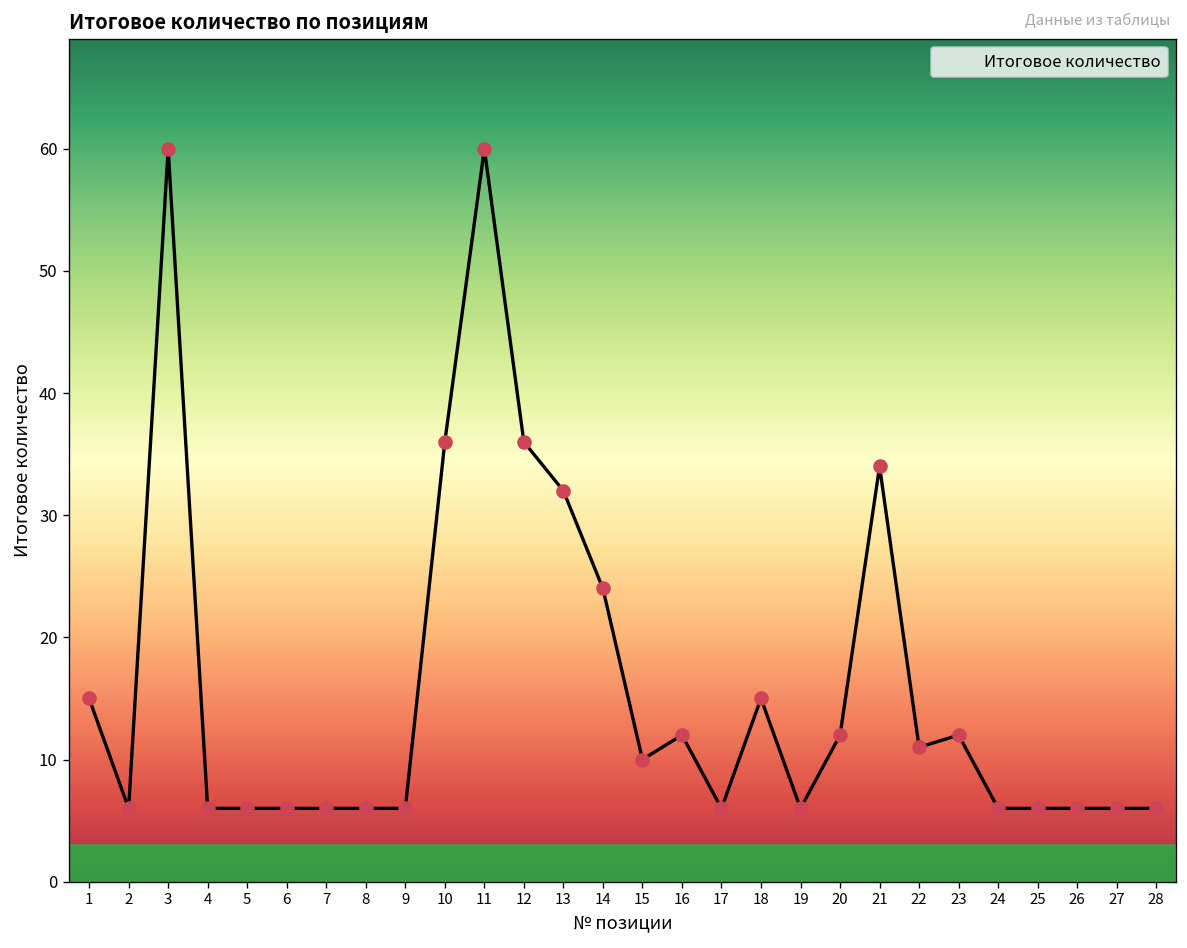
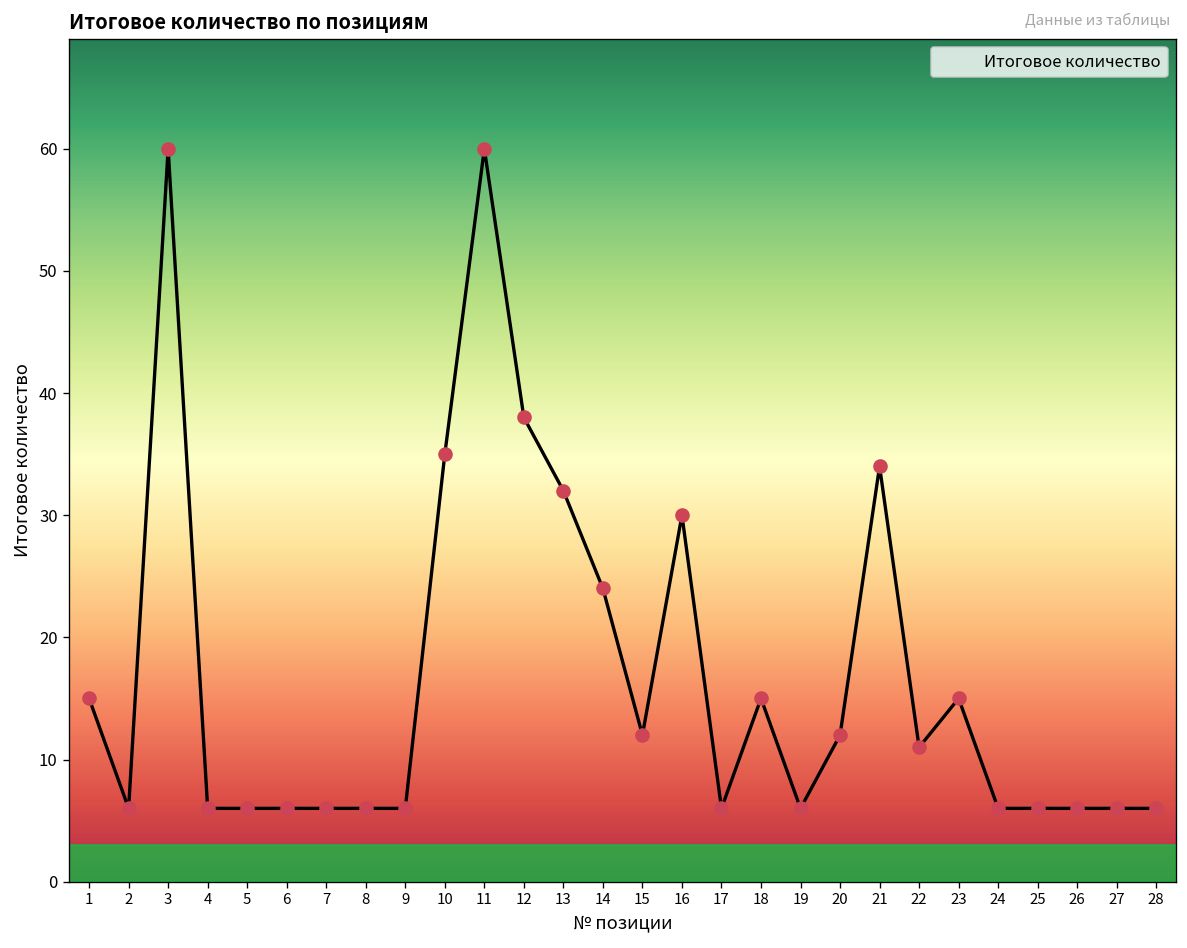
10: 36 -> 35
12: 36 -> 38
15: 10 -> 12
16: 12 -> 30
23: 12 -> 15
